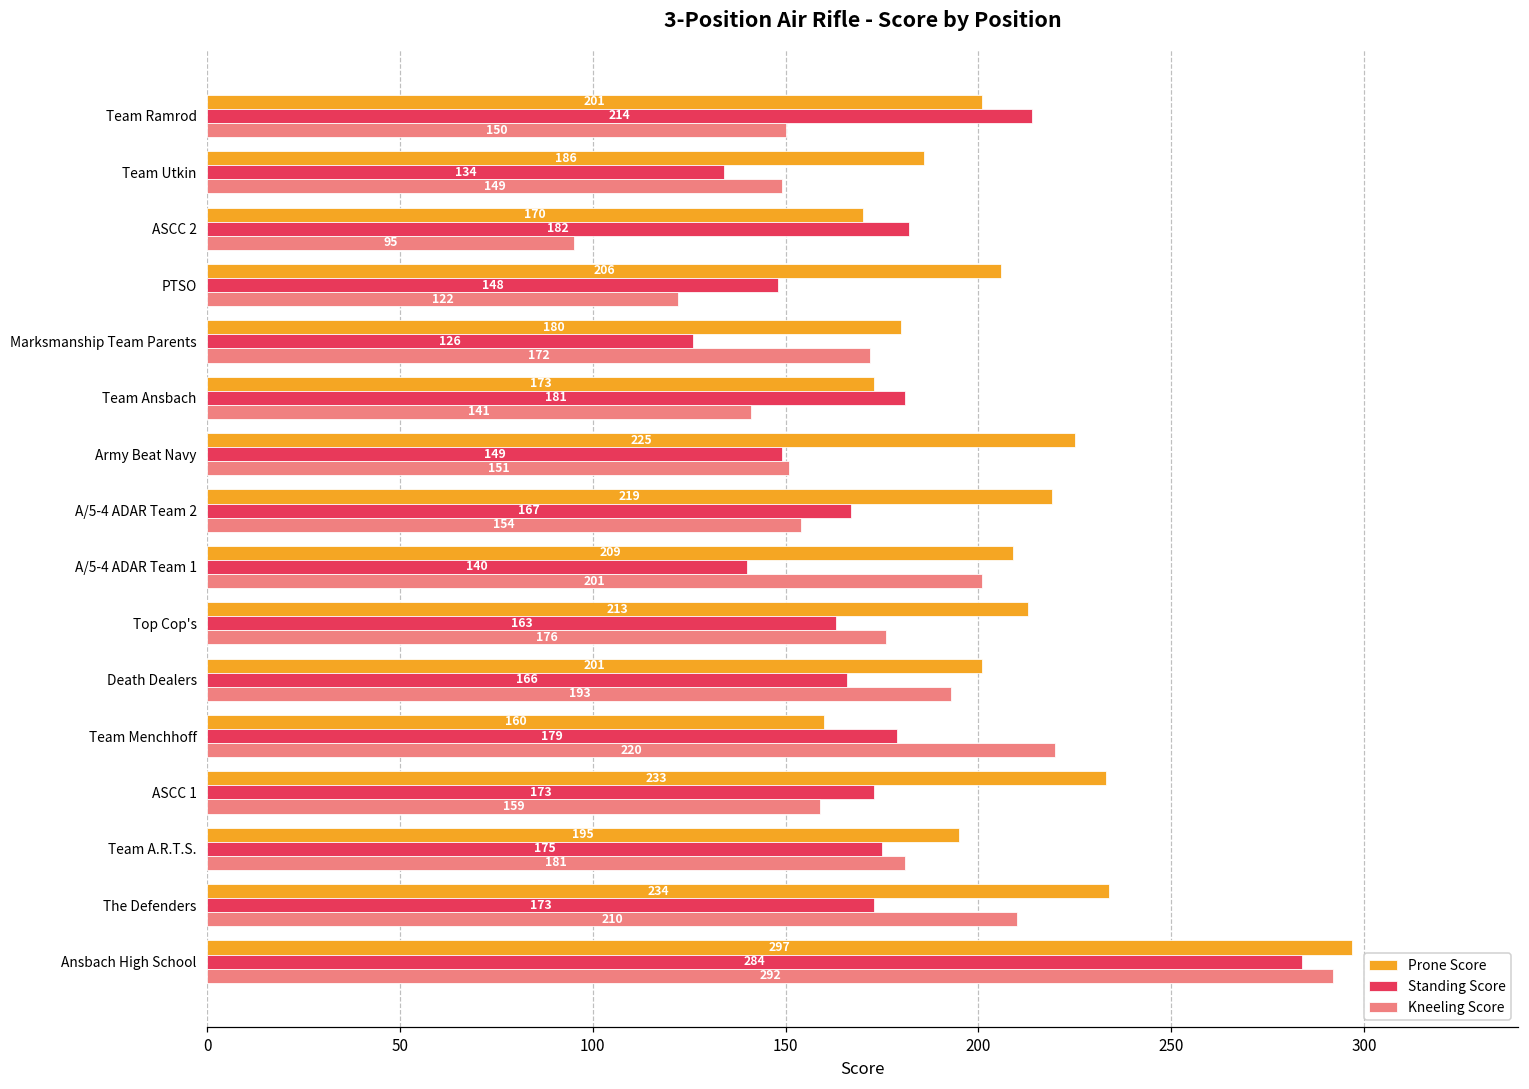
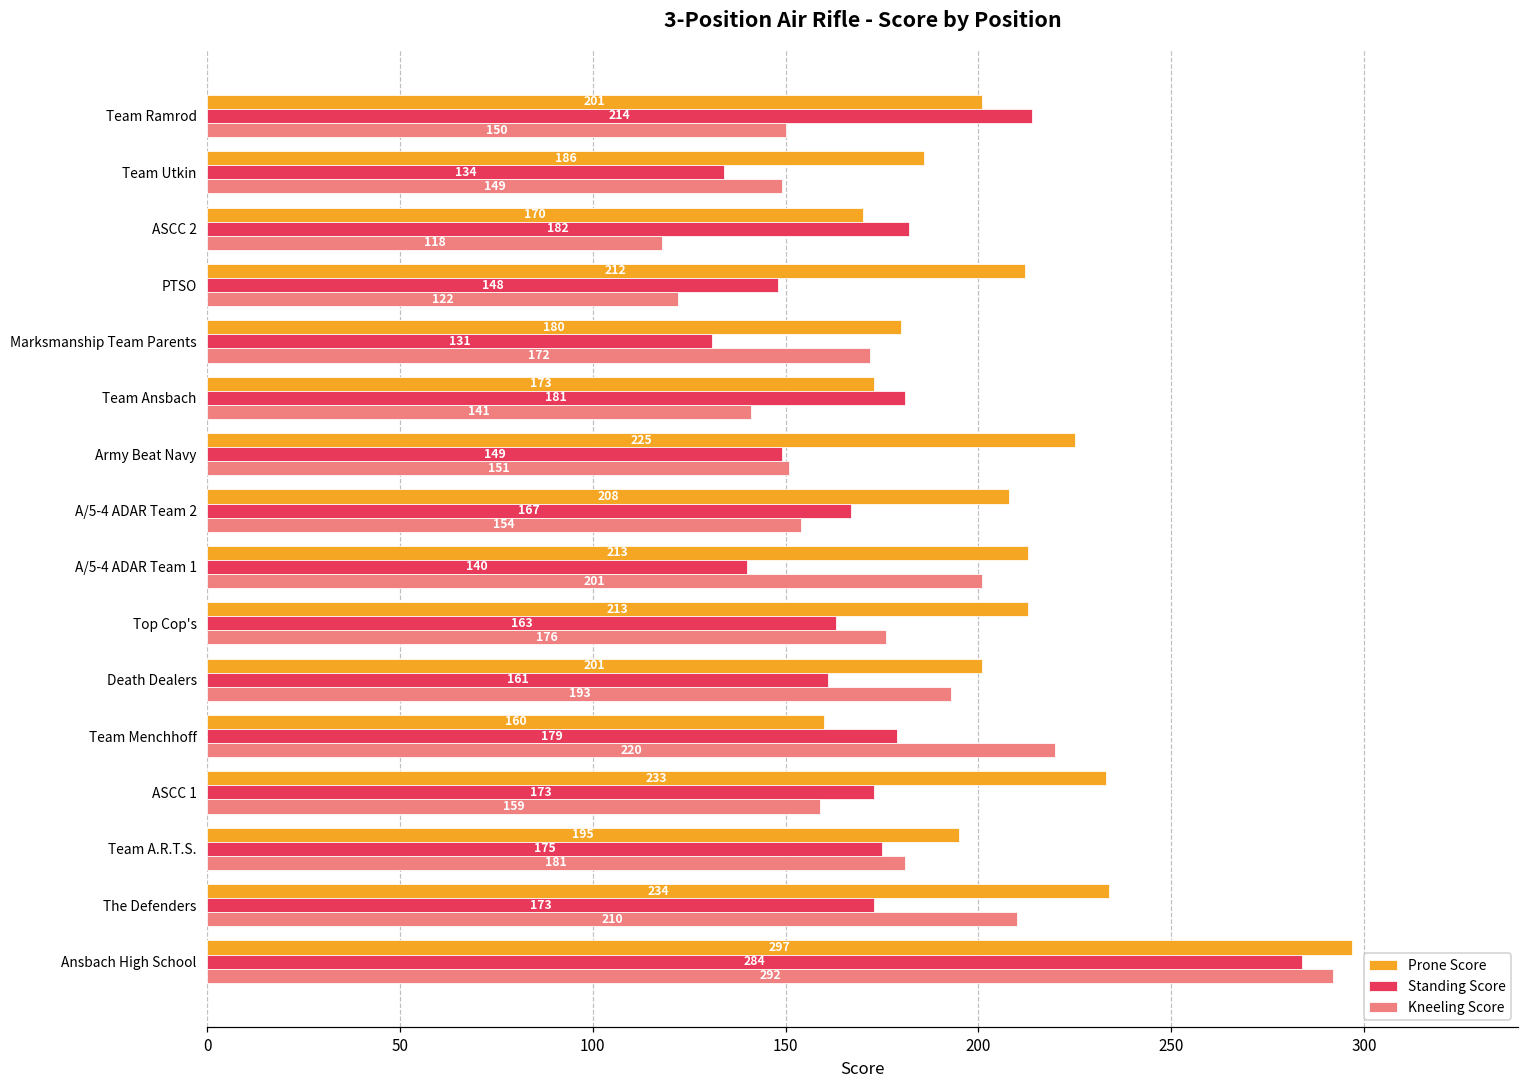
Kneeling Score, ASCC 2: 95 -> 118
Prone Score, PTSO: 206 -> 212
Standing Score, Marksmanship Team Parents: 126 -> 131
Prone Score, A/5-4 ADAR Team 2: 219 -> 208
Prone Score, A/5-4 ADAR Team 1: 209 -> 213
Standing Score, Death Dealers: 166 -> 161
